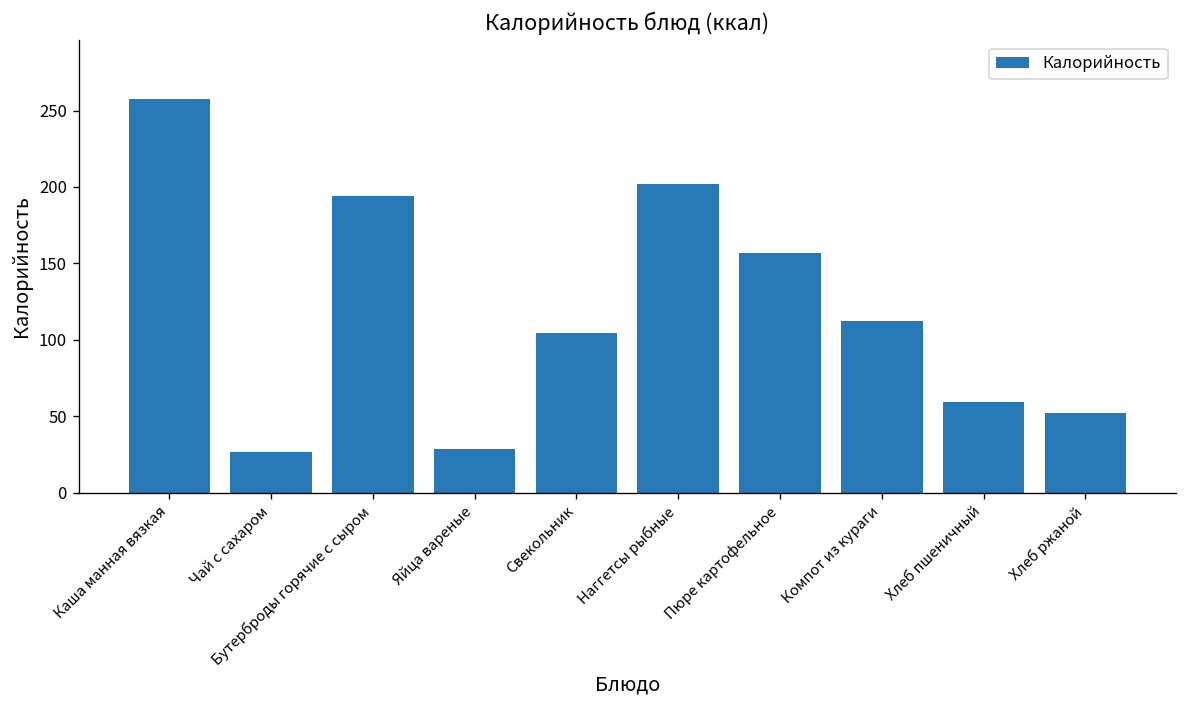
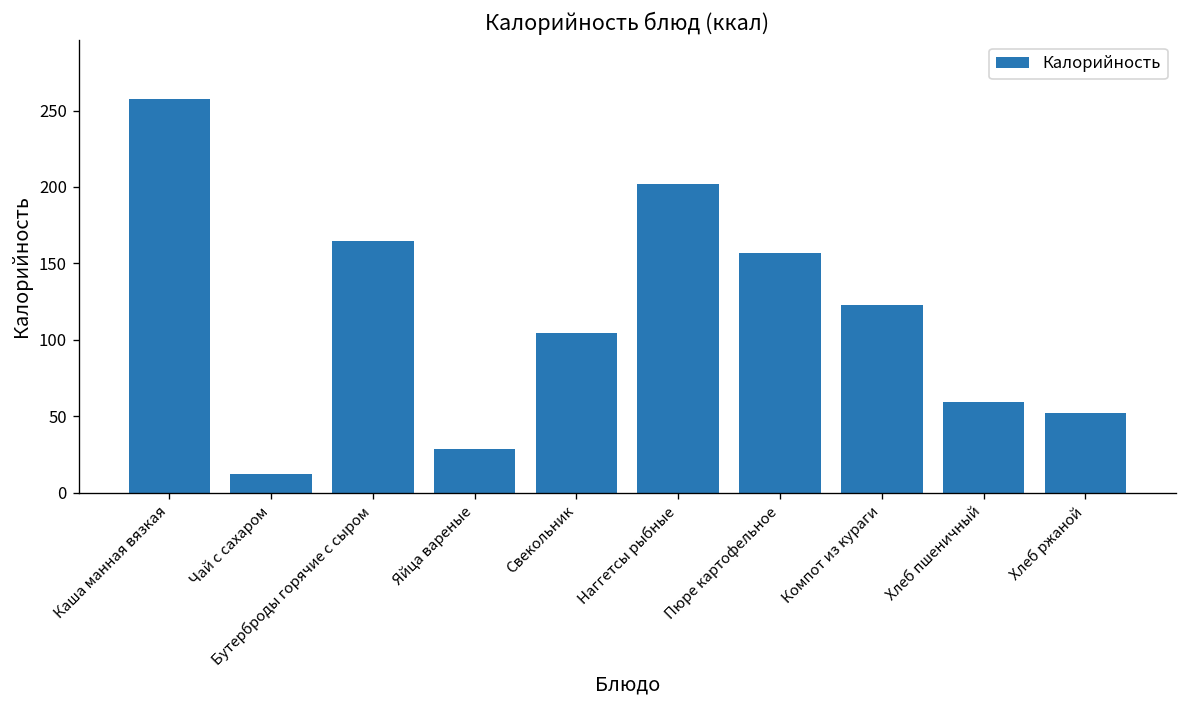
Чай с сахаром: 27 -> 12
Бутерброды горячие с сыром: 194 -> 165
Компот из кураги: 112 -> 123
